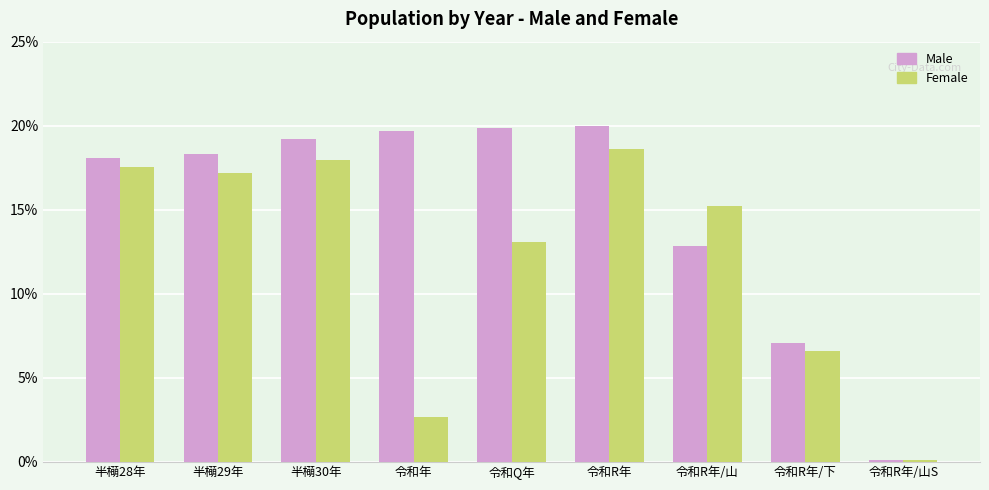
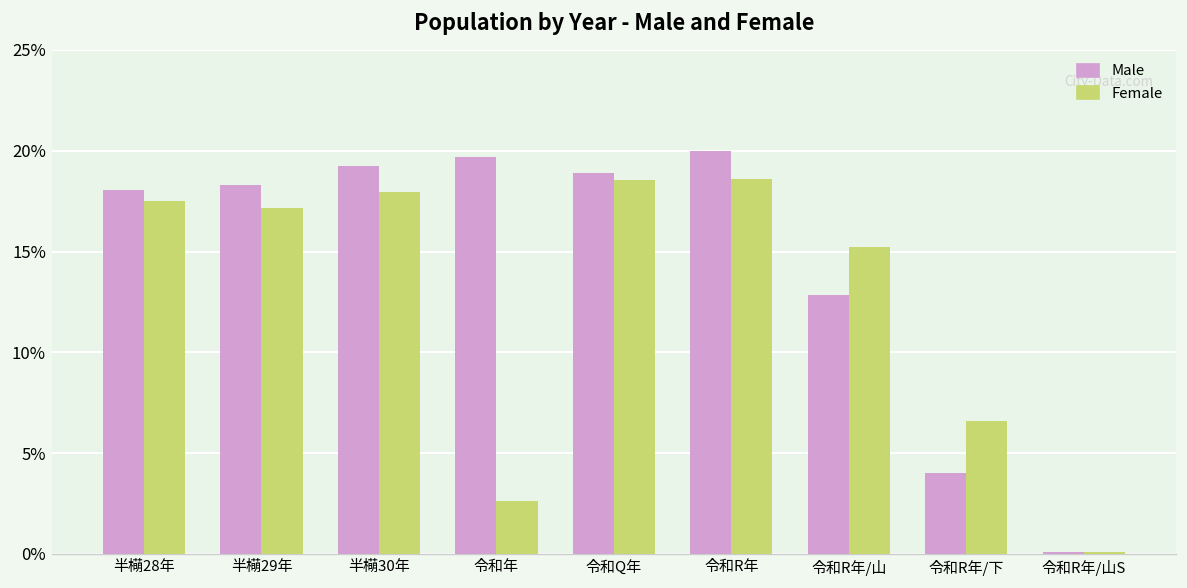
Male, 令和Q年: 19.9% -> 18.9%
Female, 令和Q年: 13.1% -> 18.5%
Male, 令和R年/下: 7.0% -> 4.0%
